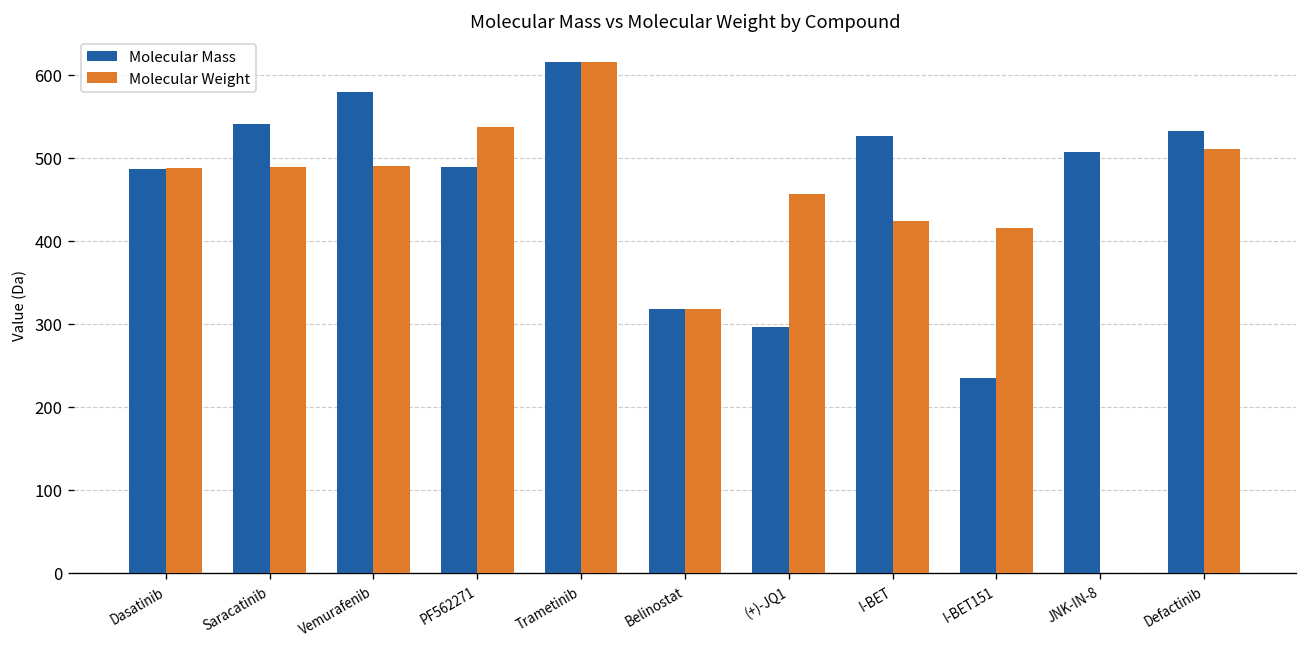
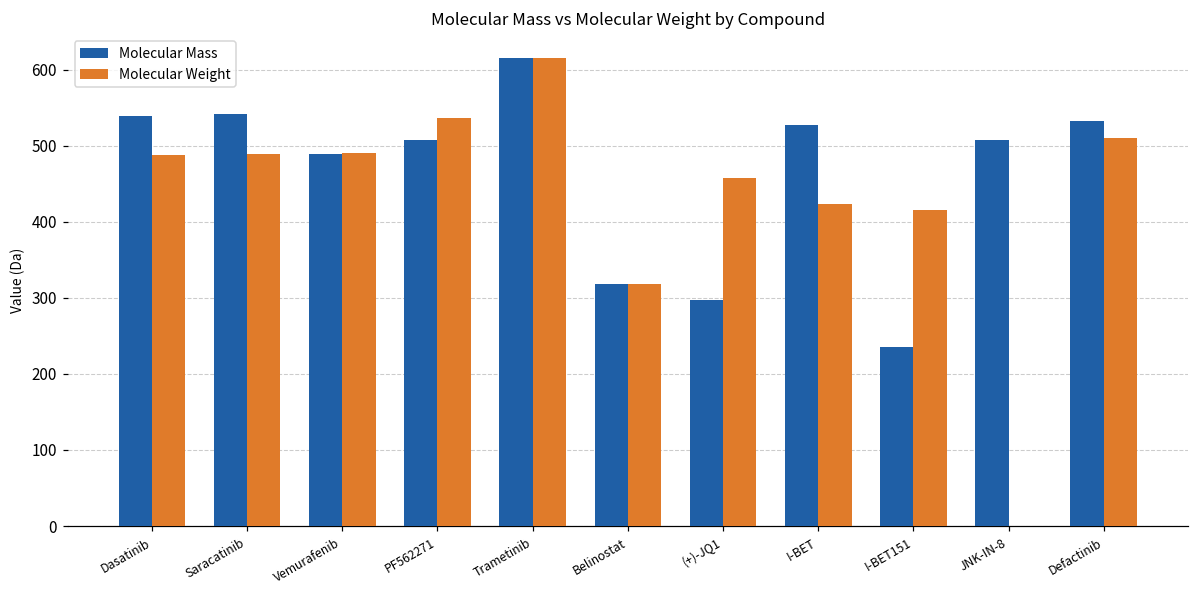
Molecular Mass, Dasatinib: 490 -> 540
Molecular Mass, Vemurafenib: 580 -> 490
Molecular Mass, PF562271: 490 -> 510
